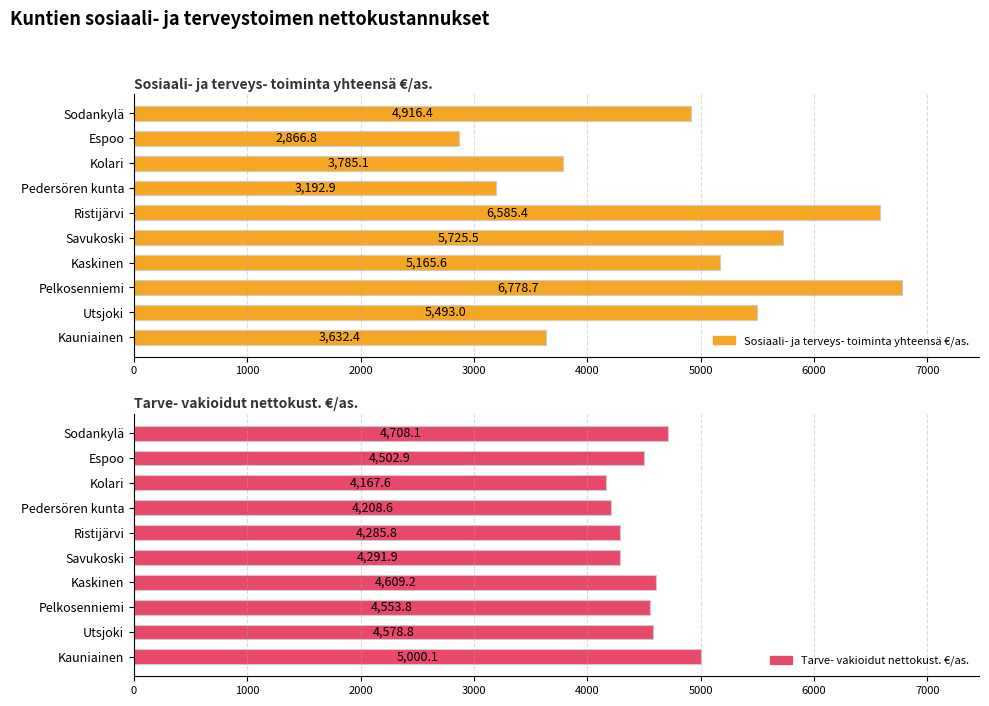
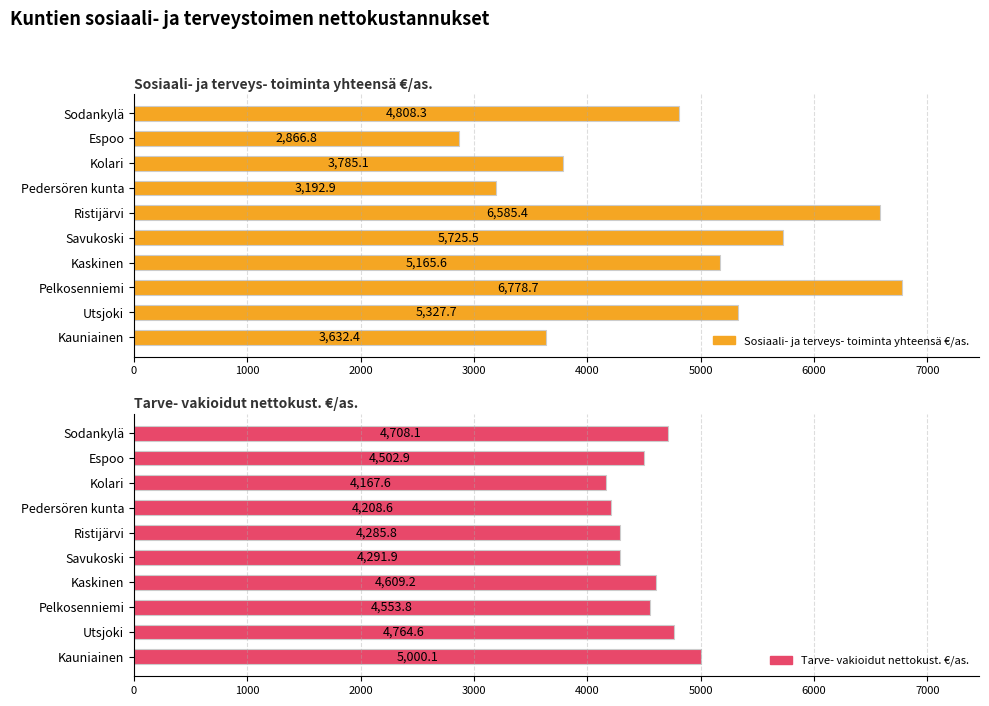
Sosiaali- ja terveys- toiminta yhteensä €/as., Sodankylä: 4,916.4 -> 4,808.3
Sosiaali- ja terveys- toiminta yhteensä €/as., Utsjoki: 5,493.0 -> 5,327.7
Tarve- vakioidut nettokust. €/as., Utsjoki: 4,578.8 -> 4,764.6
